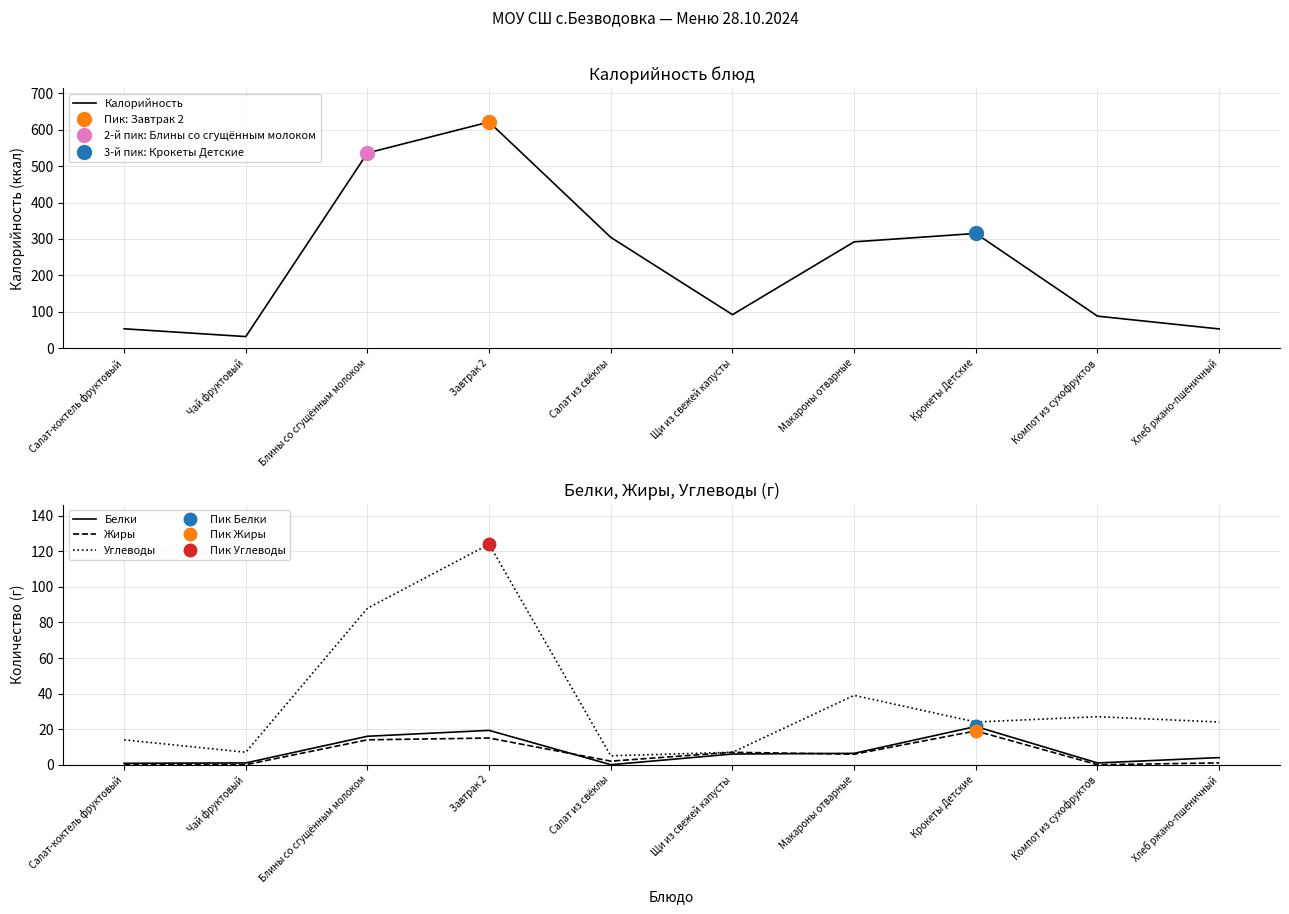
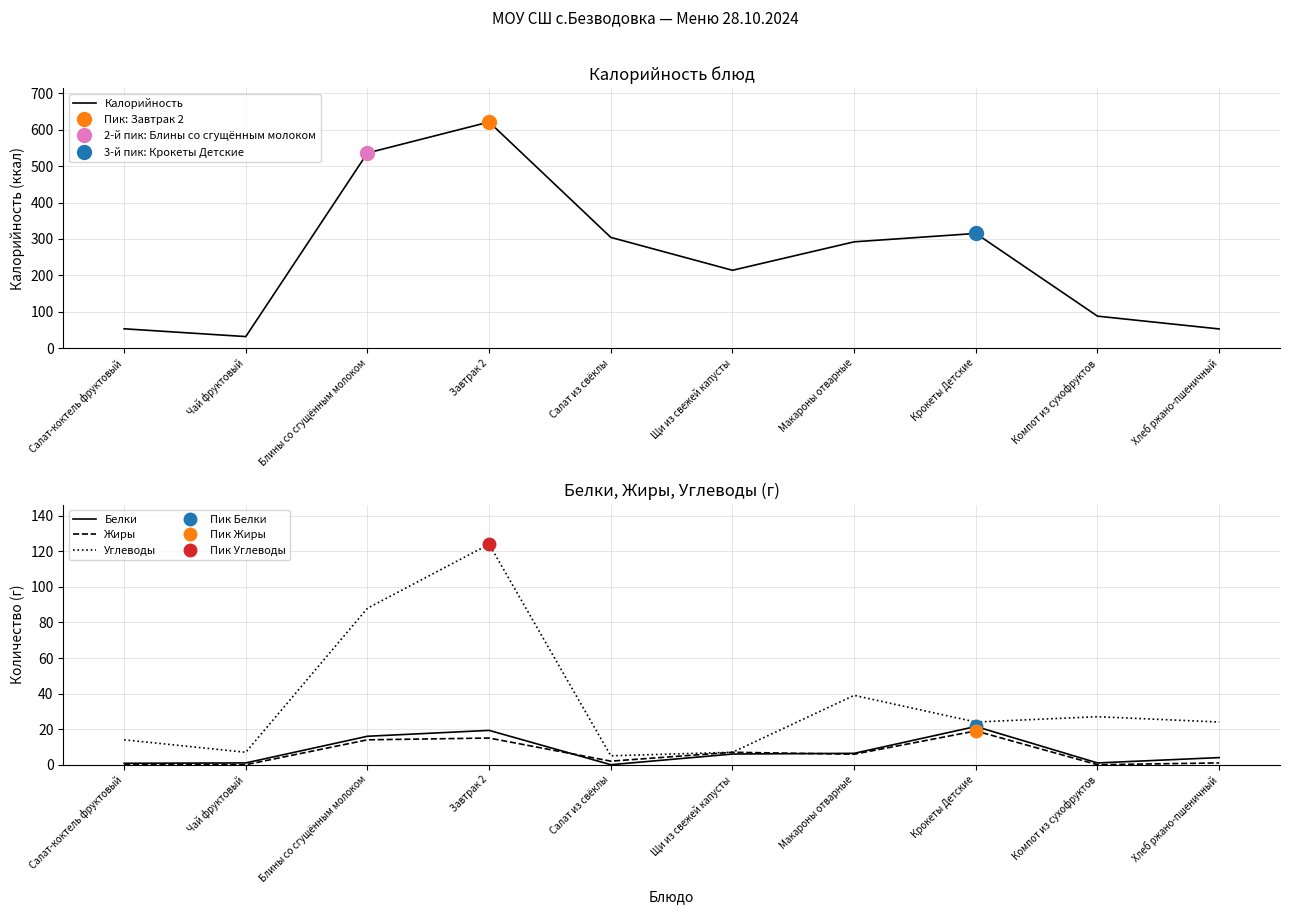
Калорийность блюд, Калорийность, Щи из свежей капусты: 90 -> 210
